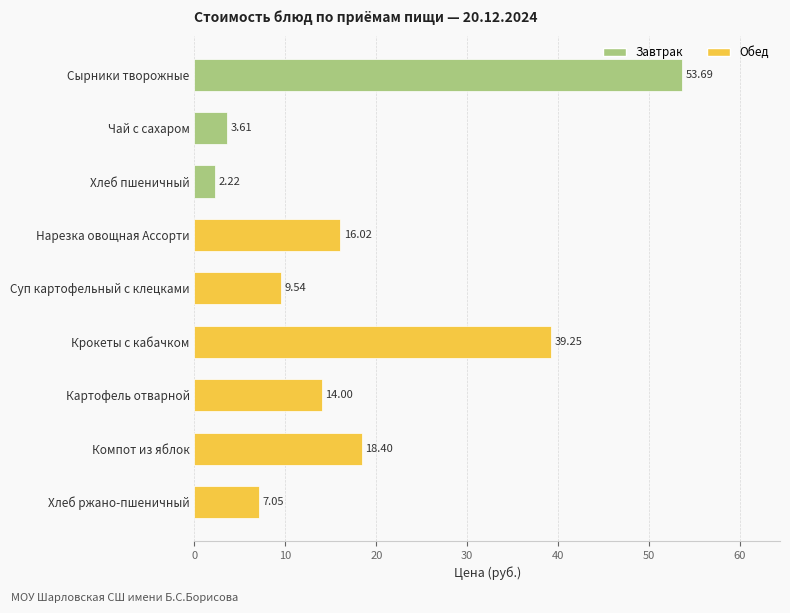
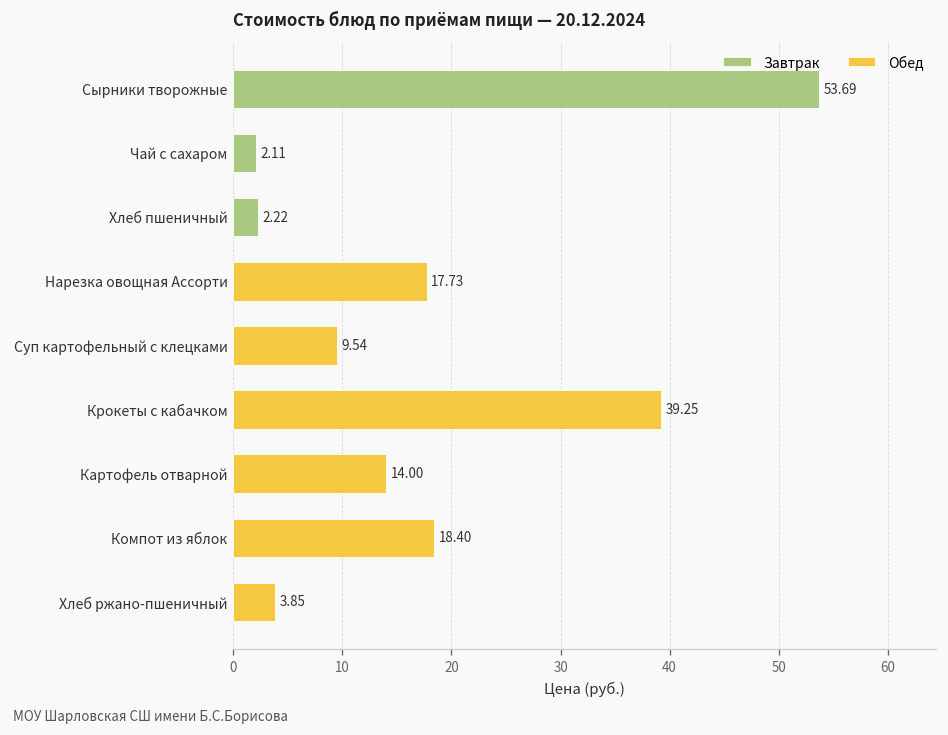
Чай с сахаром: 3.61 -> 2.11
Нарезка овощная Ассорти: 16.02 -> 17.73
Хлеб ржано-пшеничный: 7.05 -> 3.85
